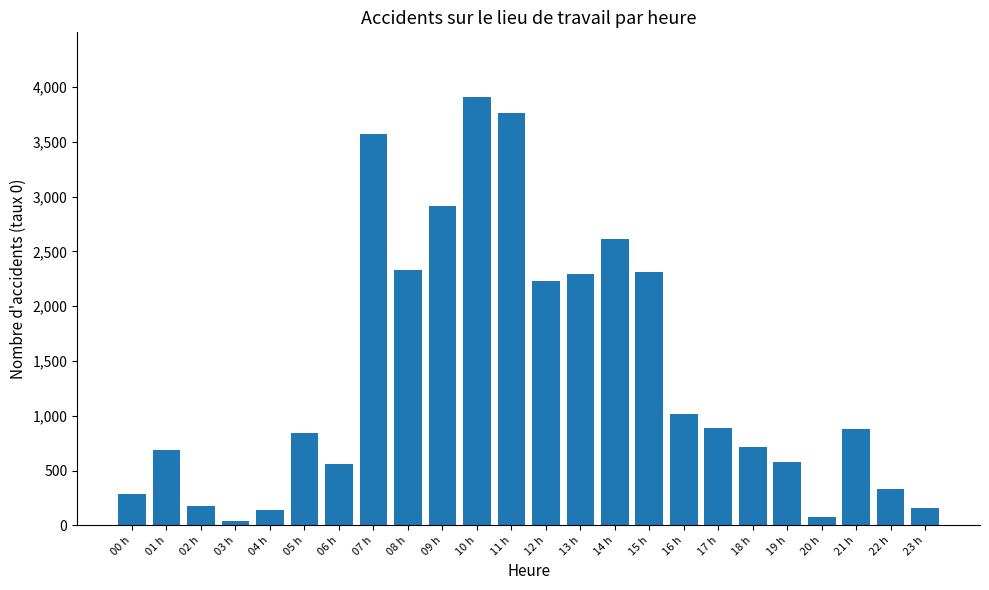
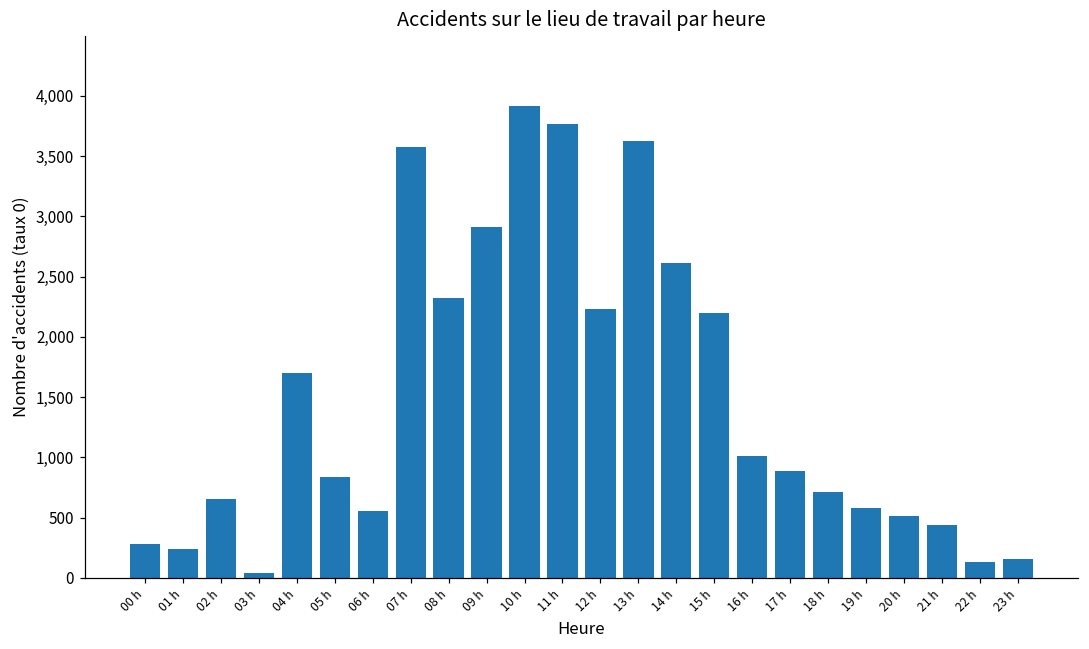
01 h: 690 -> 240
02 h: 170 -> 660
04 h: 140 -> 1,700
13 h: 2,290 -> 3,620
15 h: 2,310 -> 2,200
20 h: 70 -> 510
21 h: 880 -> 440
22 h: 330 -> 130
